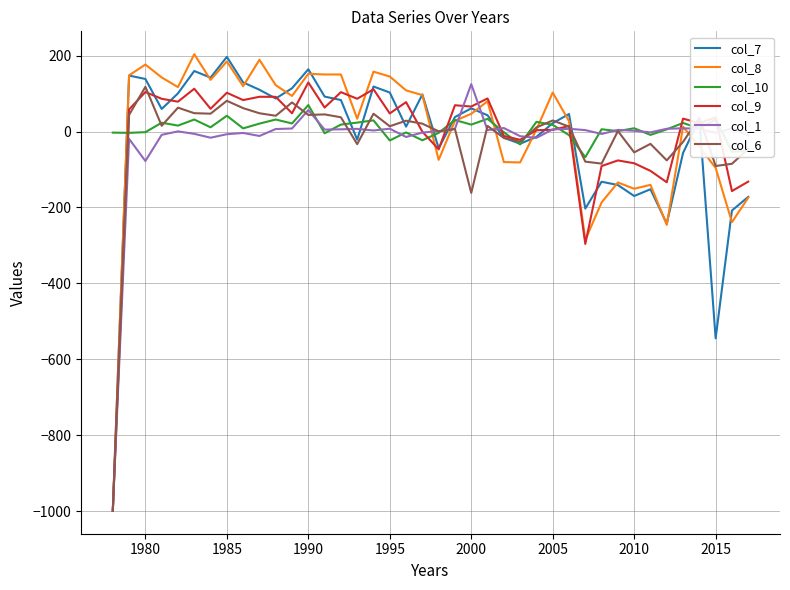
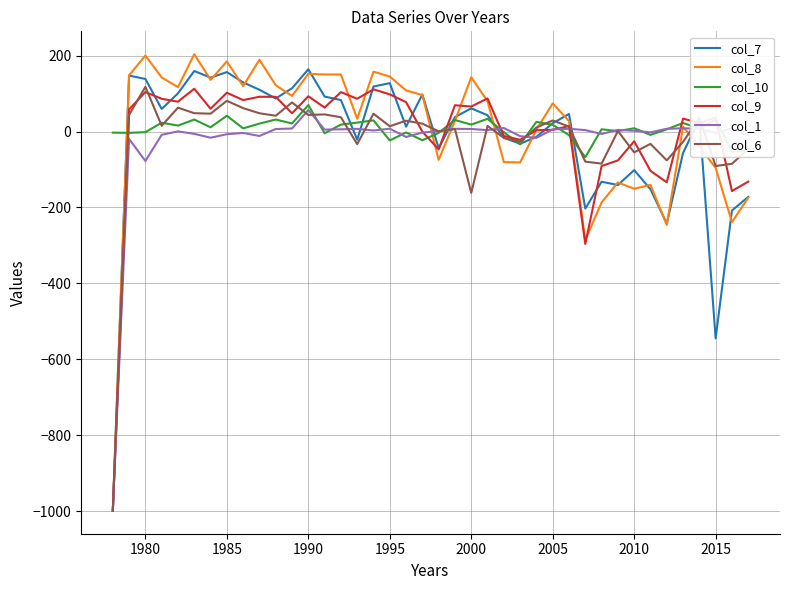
col_8, 1980: 180 -> 200
col_7, 1985: 200 -> 160
col_9, 1990: 130 -> 90
col_7, 1995: 100 -> 130
col_9, 1995: 50 -> 100
col_8, 2000: 50 -> 140
col_1, 2000: 120 -> 10
col_8, 2005: 100 -> 70
col_7, 2010: -170 -> -100
col_9, 2010: -80 -> -30
